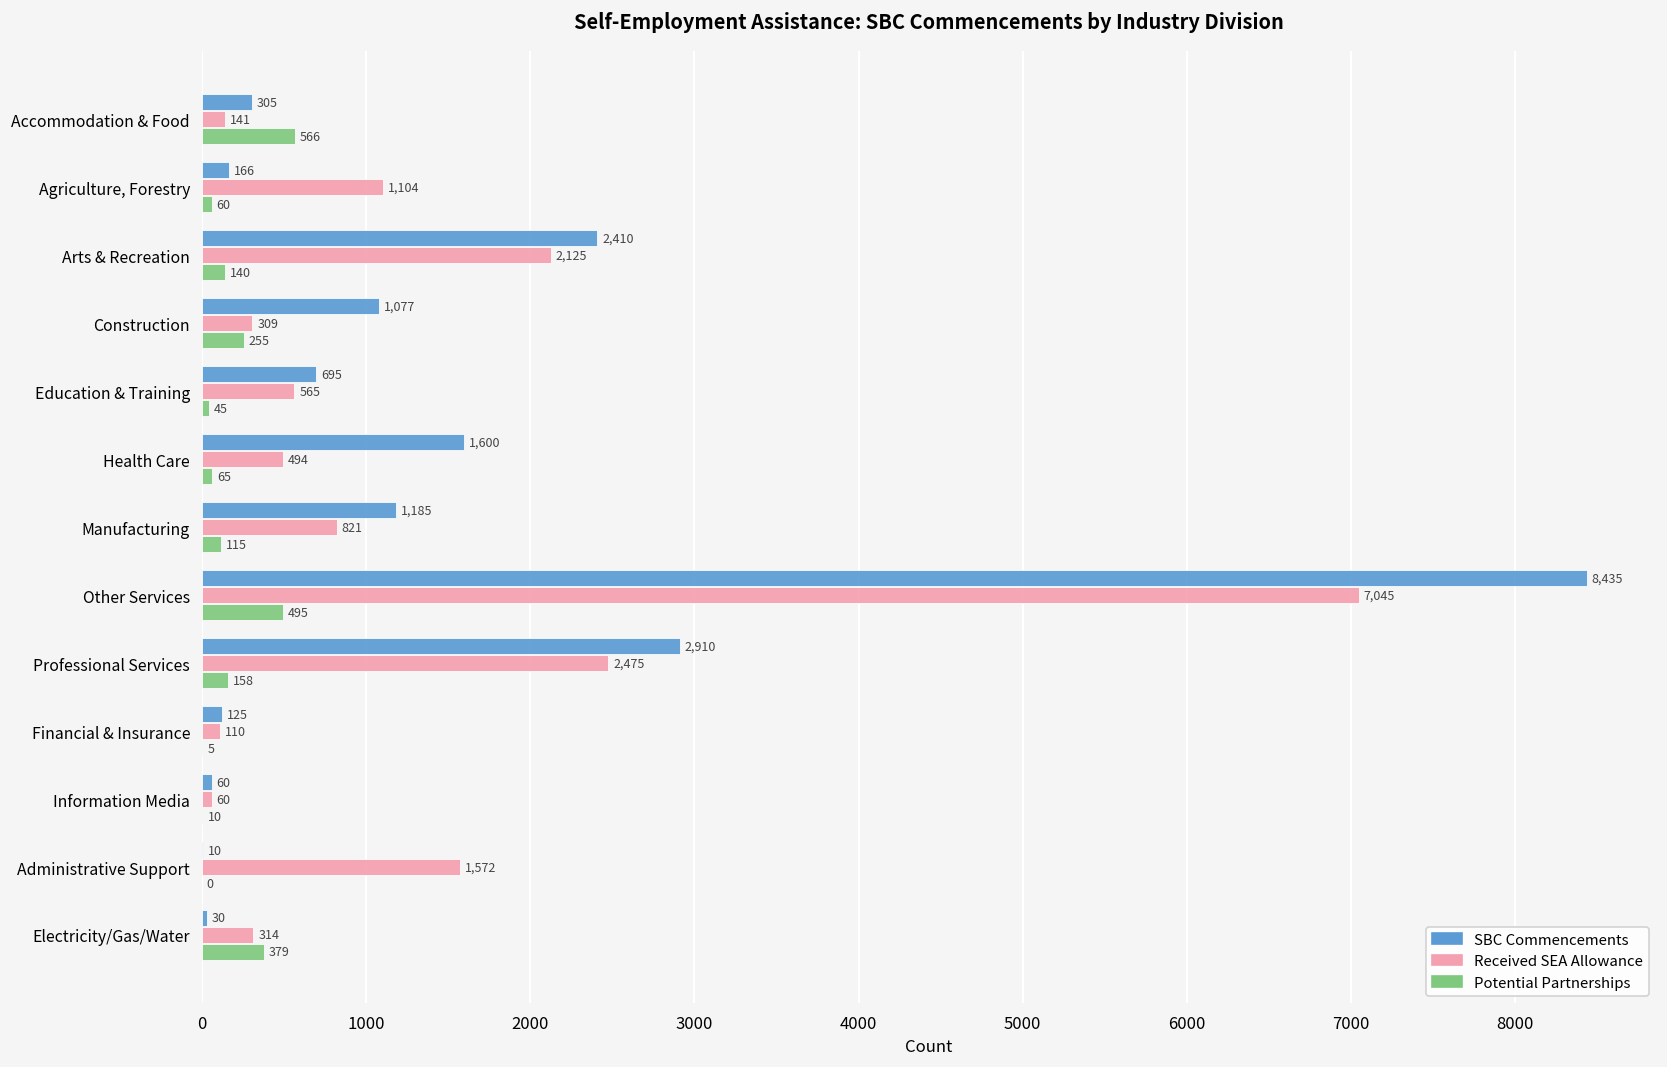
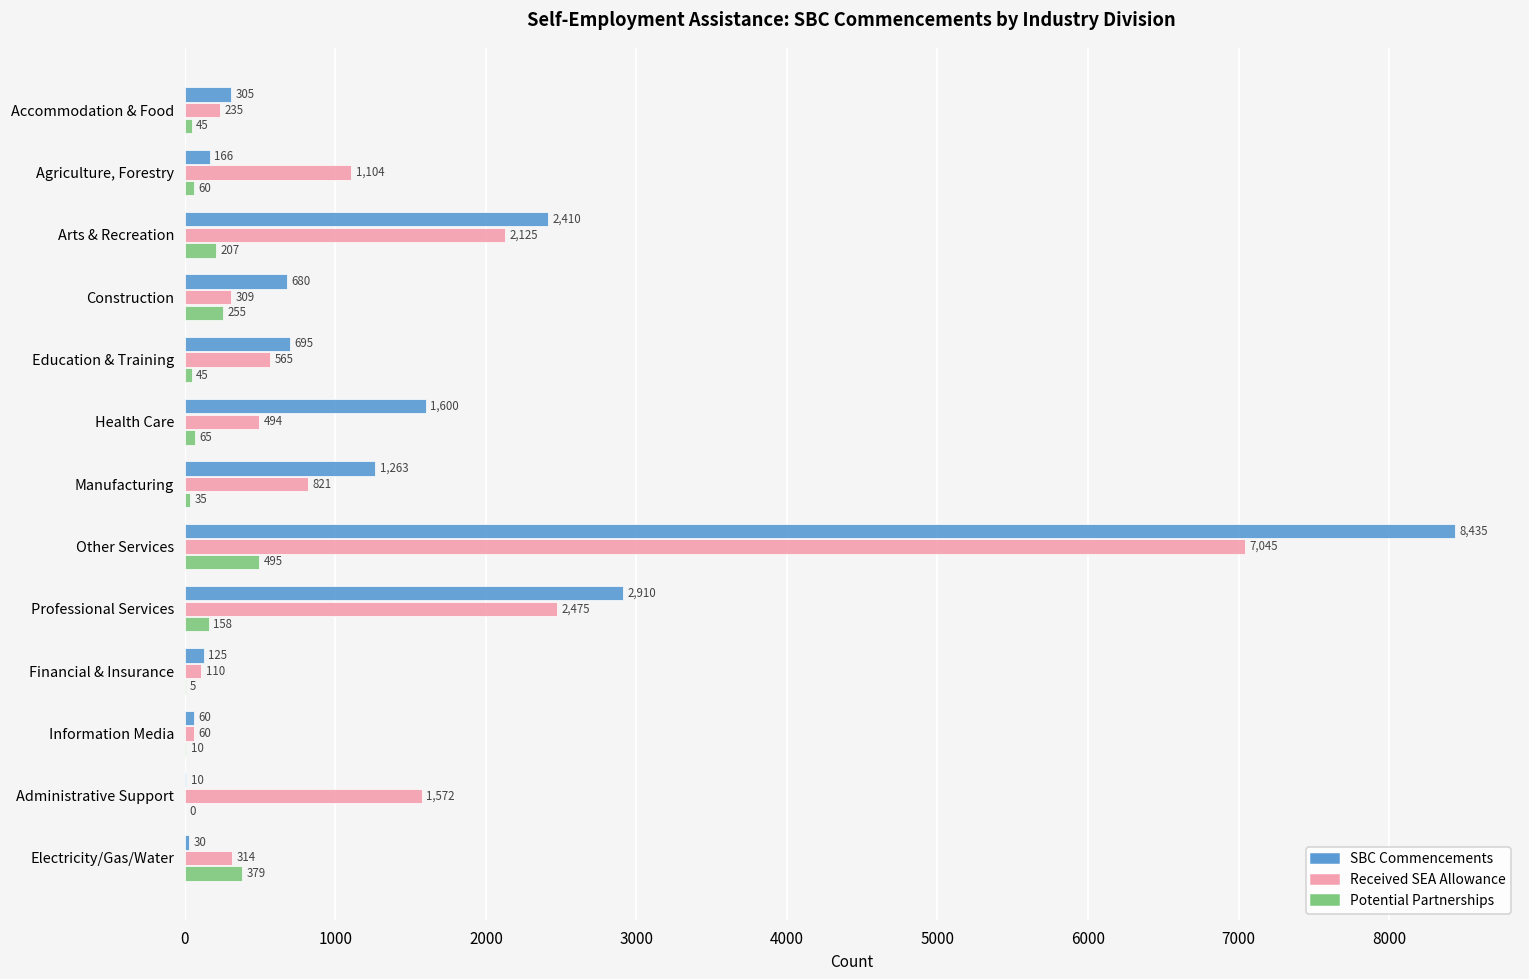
Received SEA Allowance, Accommodation & Food: 141 -> 235
Potential Partnerships, Accommodation & Food: 566 -> 45
Potential Partnerships, Arts & Recreation: 140 -> 207
SBC Commencements, Construction: 1,077 -> 680
SBC Commencements, Manufacturing: 1,185 -> 1,263
Potential Partnerships, Manufacturing: 115 -> 35
